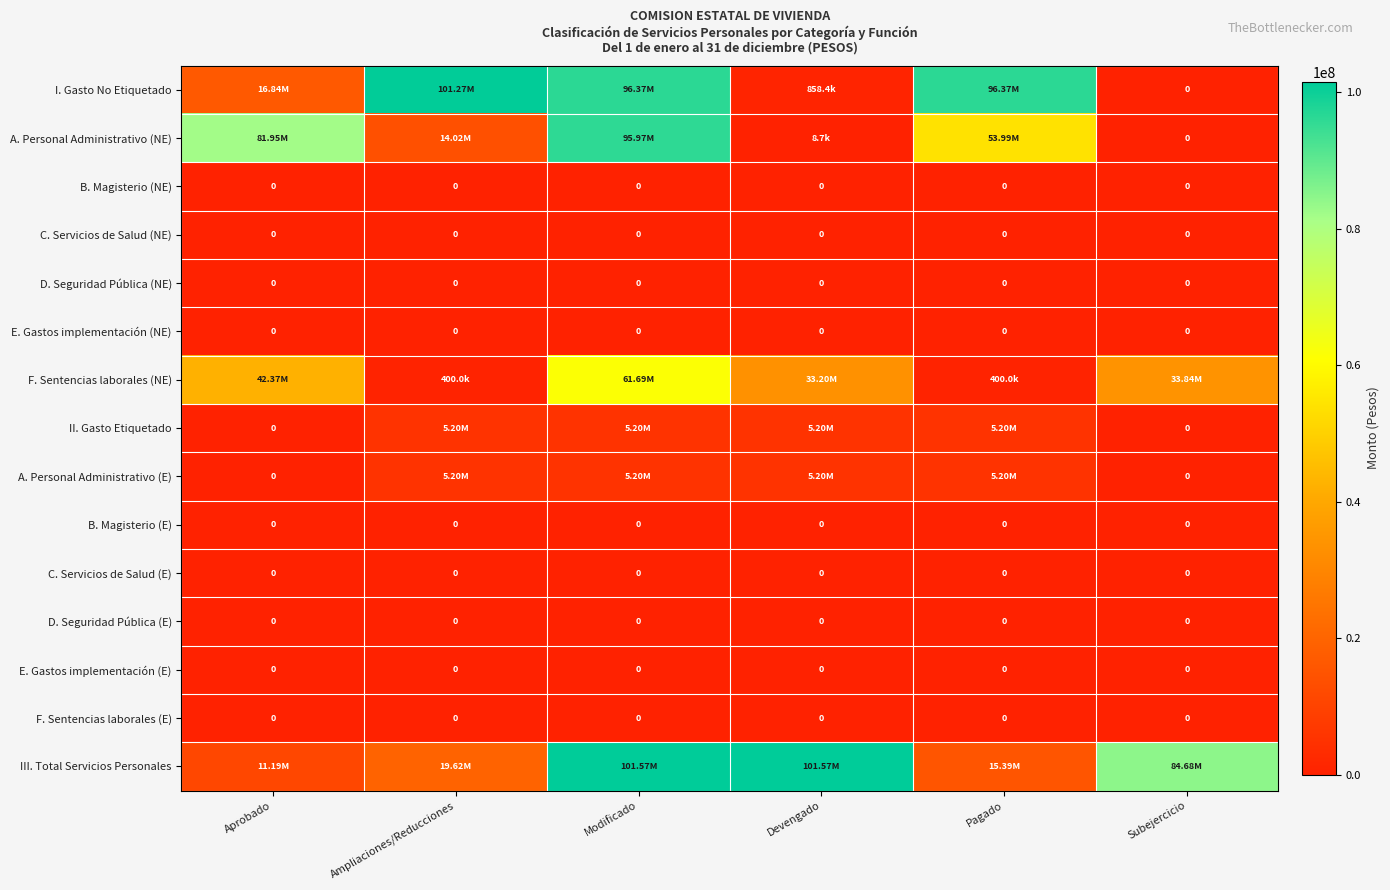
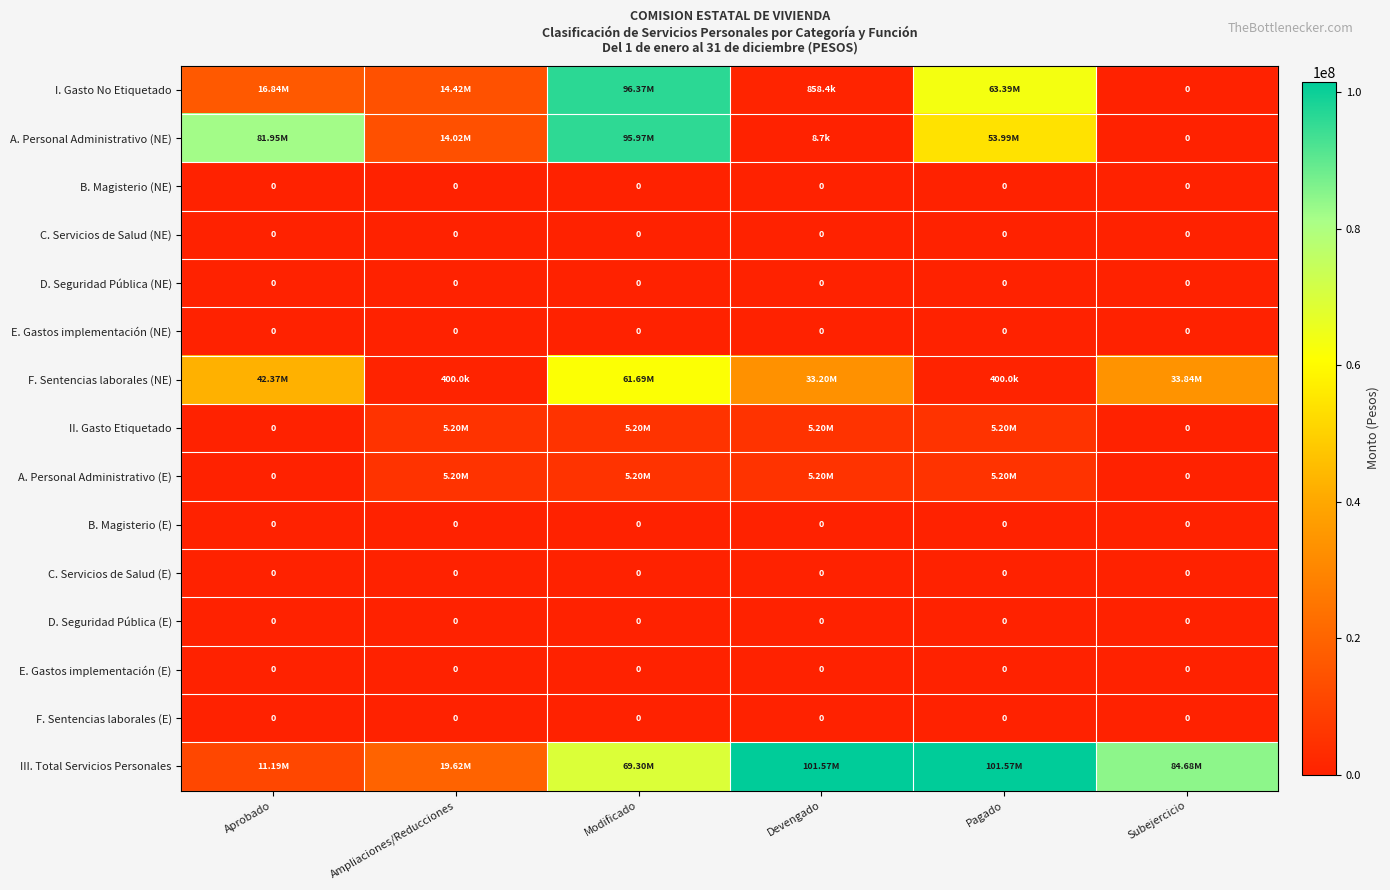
I. Gasto No Etiquetado, Ampliaciones/Reducciones: 101.27M -> 14.42M
I. Gasto No Etiquetado, Pagado: 96.37M -> 63.39M
III. Total Servicios Personales, Modificado: 101.57M -> 69.30M
III. Total Servicios Personales, Pagado: 15.39M -> 101.57M
